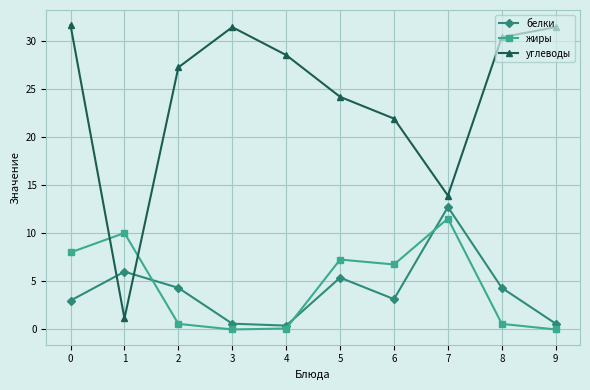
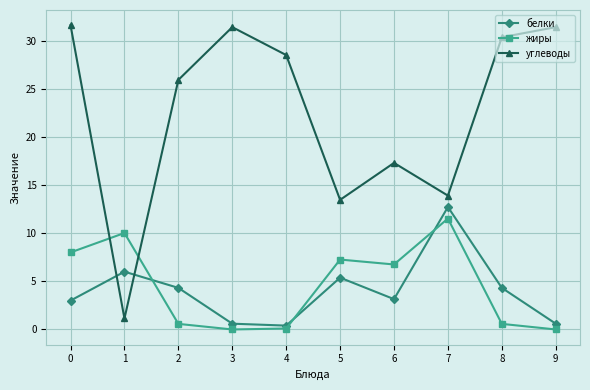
углеводы, 2: 27 -> 26
углеводы, 5: 24 -> 13
углеводы, 6: 22 -> 17
